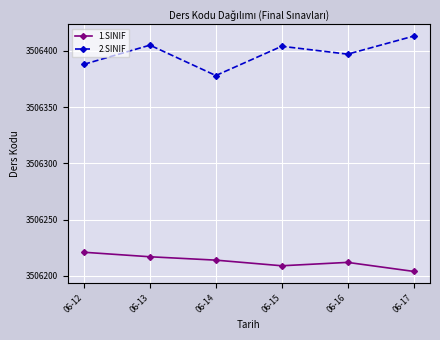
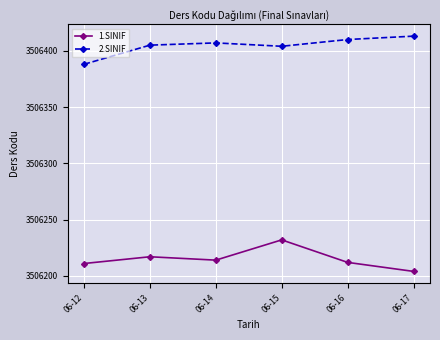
1.SINIF, 06-12: 3506221 -> 3506211
2.SINIF, 06-14: 3506378 -> 3506407
1.SINIF, 06-15: 3506209 -> 3506232
2.SINIF, 06-16: 3506397 -> 3506410
